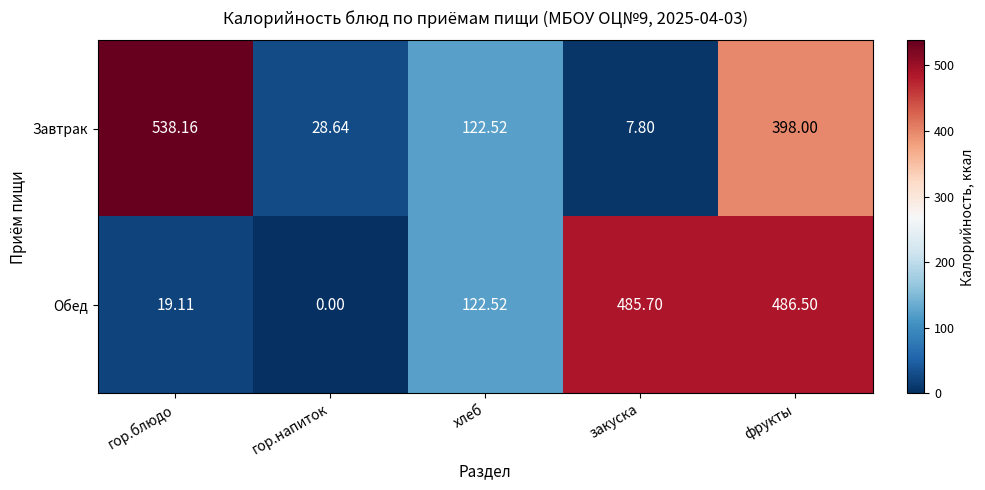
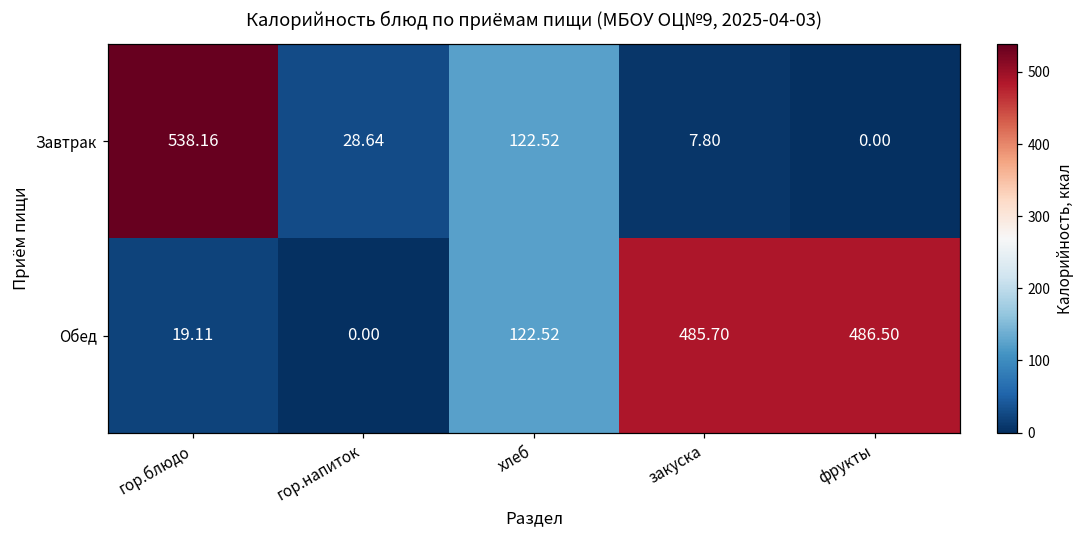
Завтрак, фрукты: 398.00 -> 0.00
